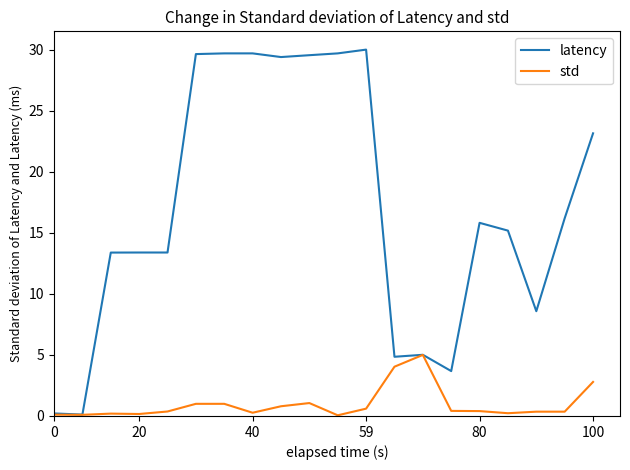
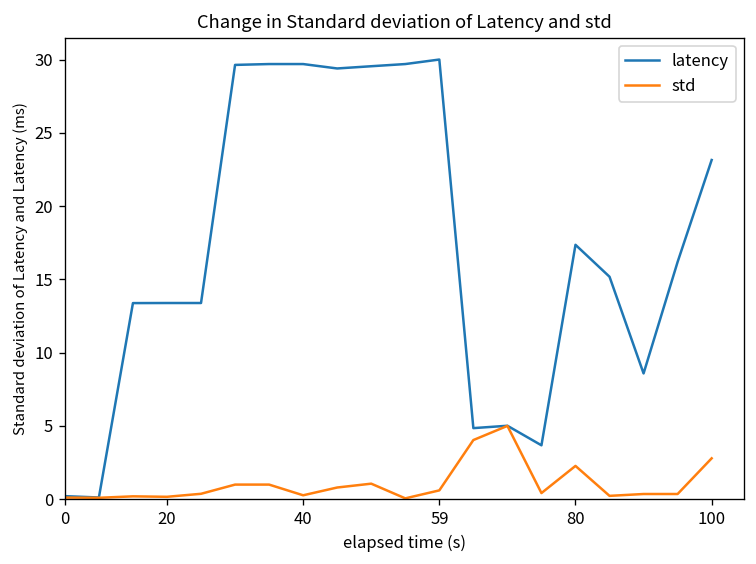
latency, 80: 15.8 -> 17.4
std, 80: 0.4 -> 2.3
